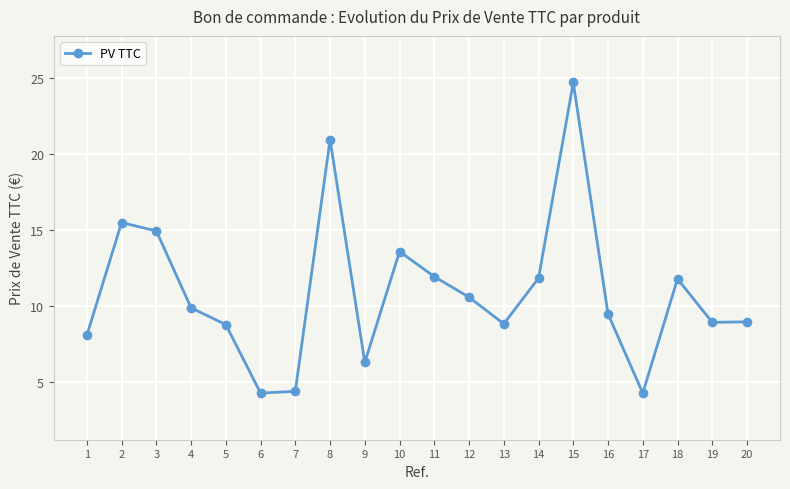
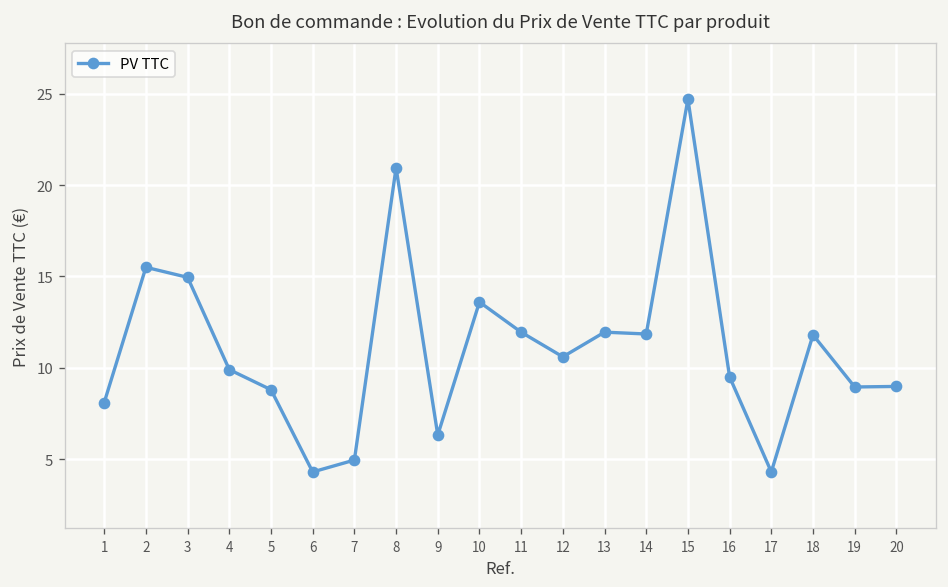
7: 4.4 -> 5.0
13: 8.9 -> 12.0
